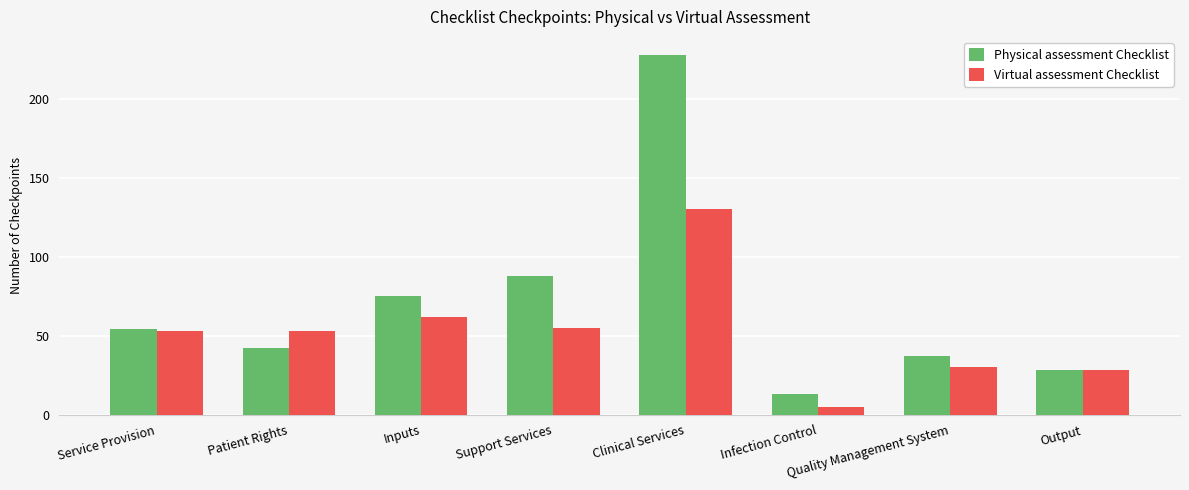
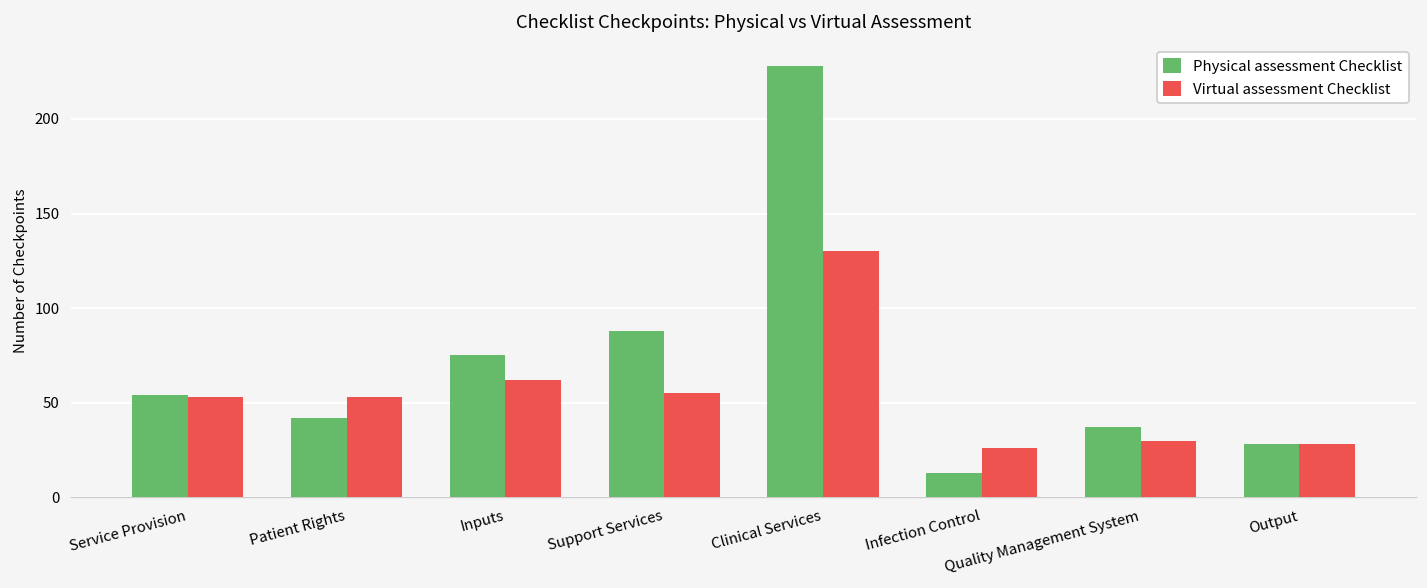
Virtual assessment Checklist, Infection Control: 5 -> 26
